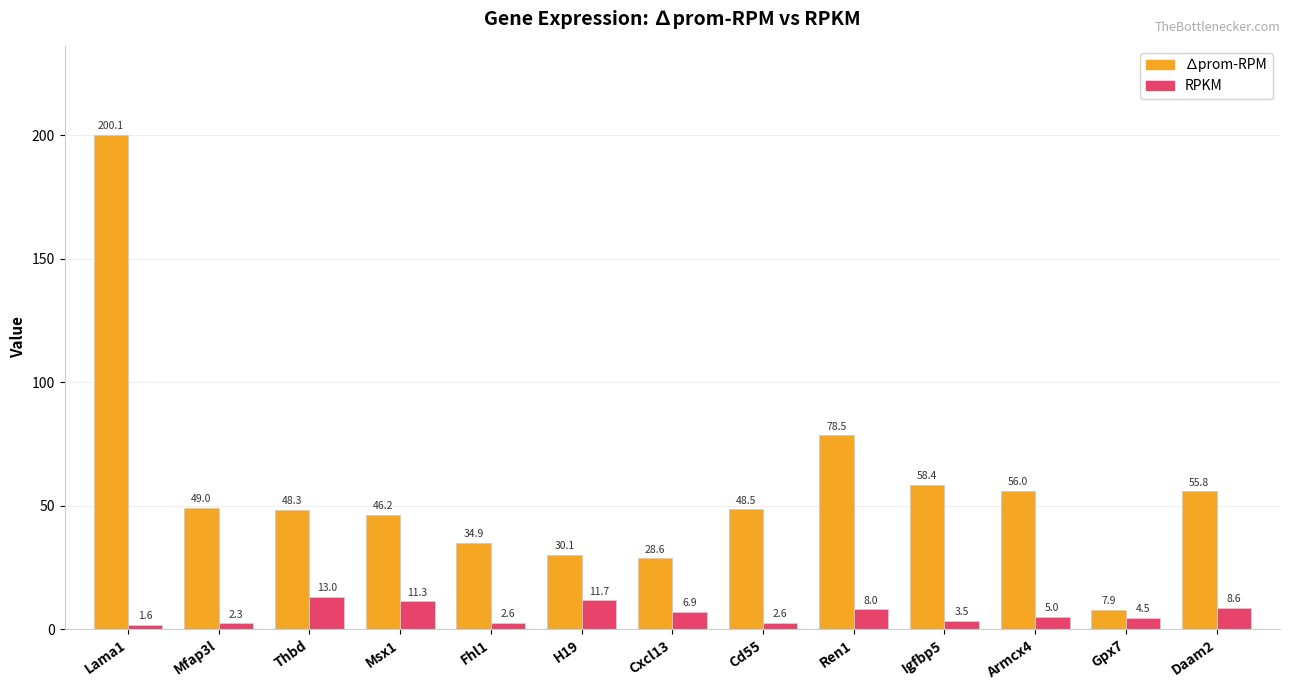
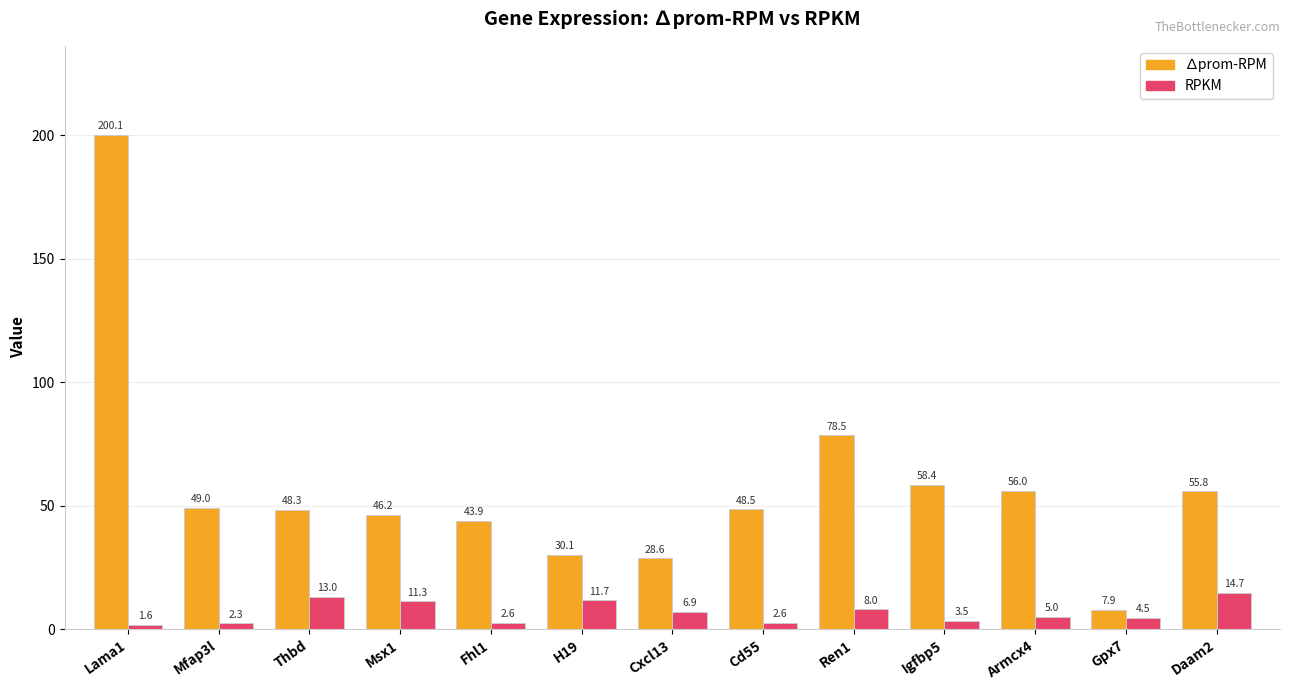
∆prom-RPM, Fhl1: 34.9 -> 43.9
RPKM, Daam2: 8.6 -> 14.7
